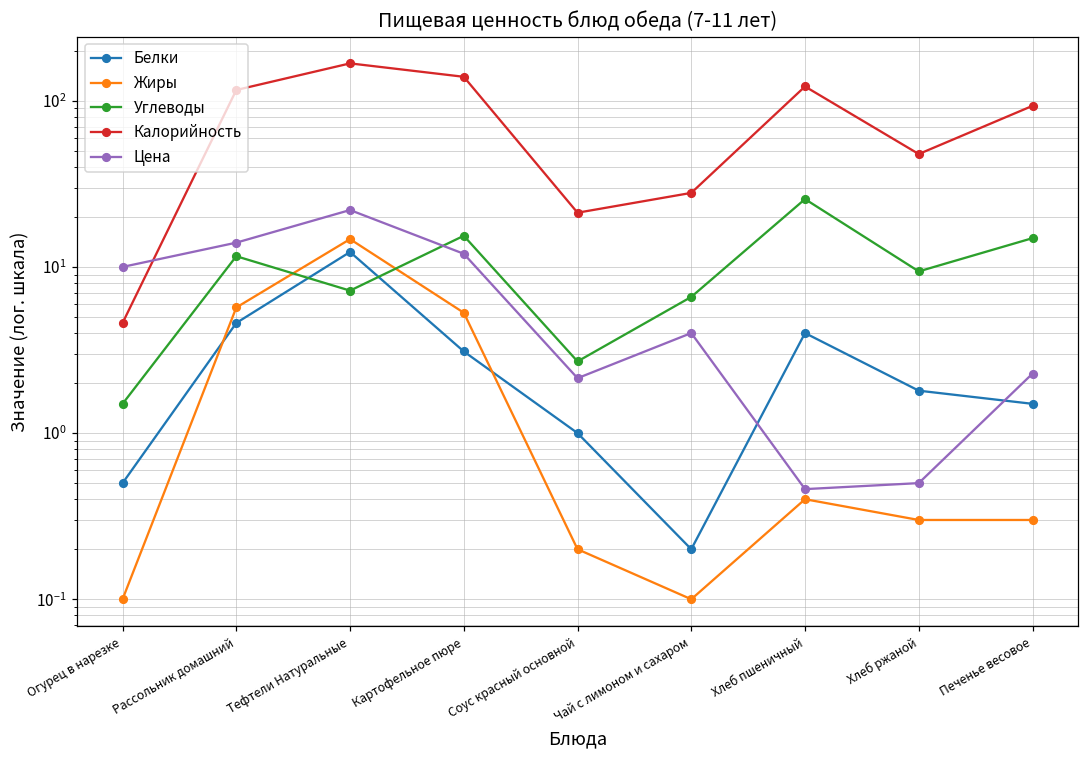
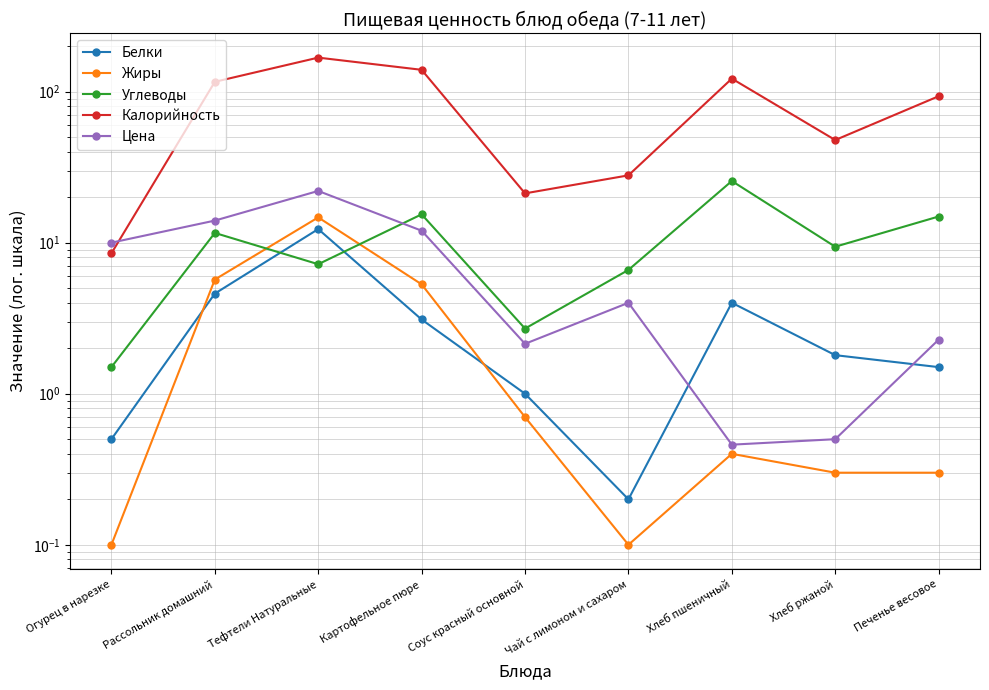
Калорийность, Огурец в нарезке: 4.6 -> 9
Жиры, Соус красный основной: 0.2 -> 0.7
